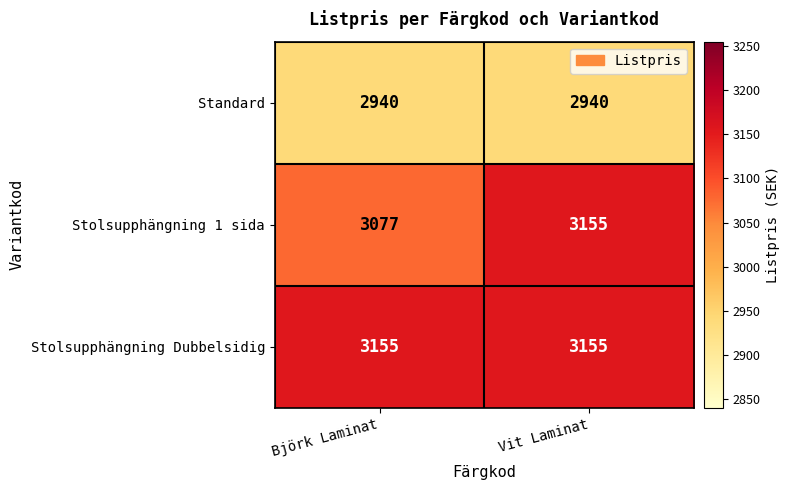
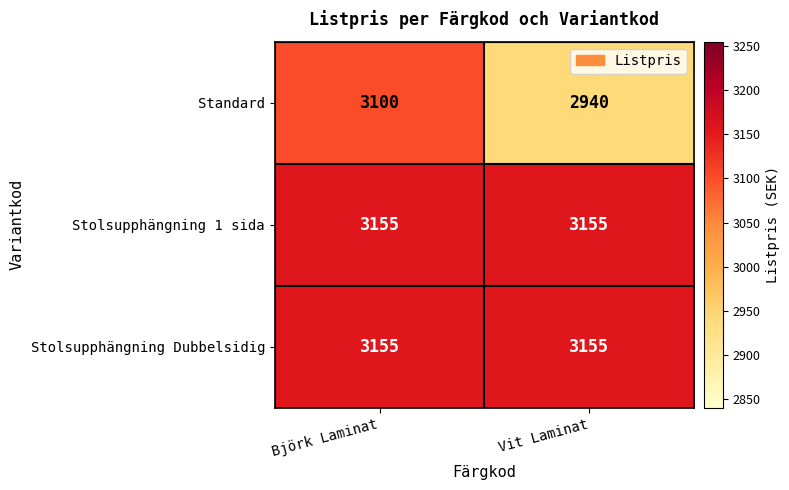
Standard, Björk Laminat: 2940 -> 3100
Stolsupphängning 1 sida, Björk Laminat: 3077 -> 3155
